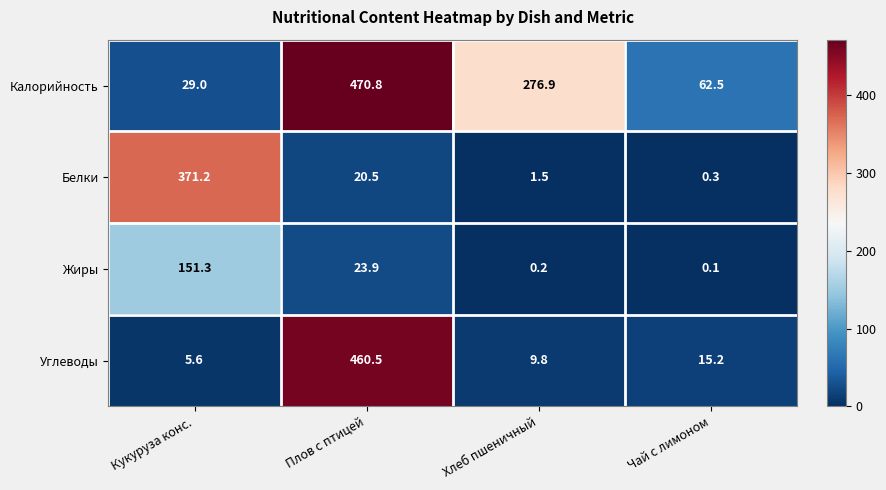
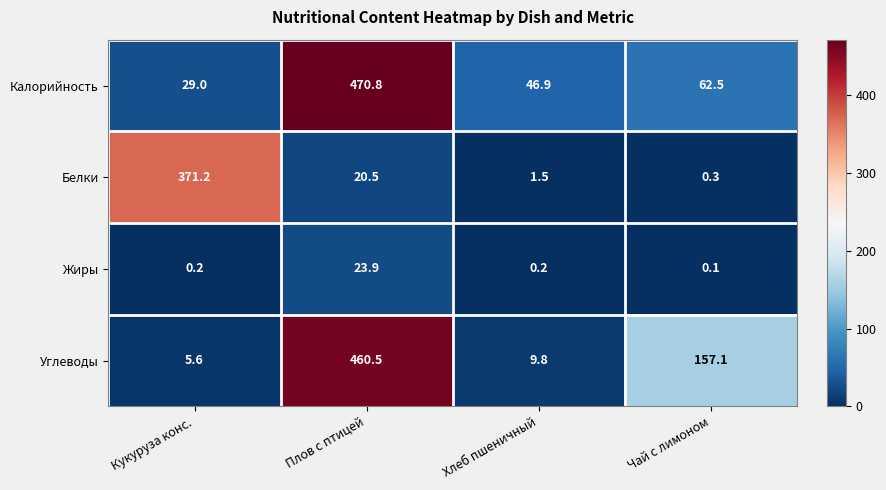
Калорийность, Хлеб пшеничный: 276.9 -> 46.9
Жиры, Кукуруза конс.: 151.3 -> 0.2
Углеводы, Чай с лимоном: 15.2 -> 157.1
